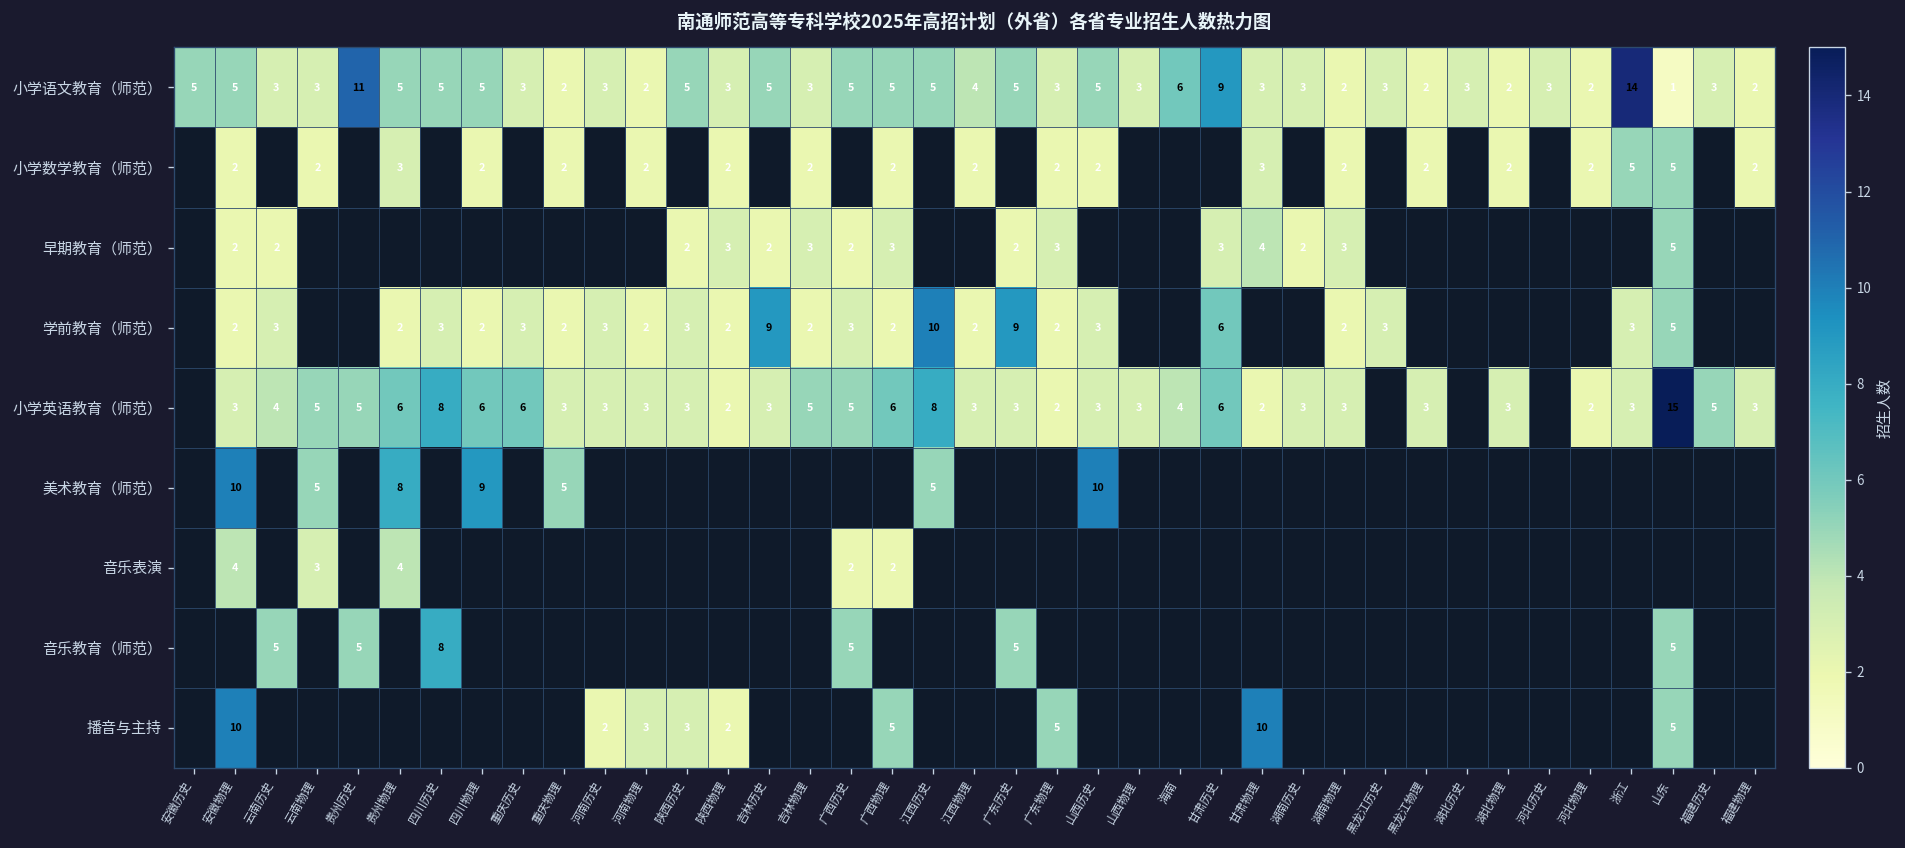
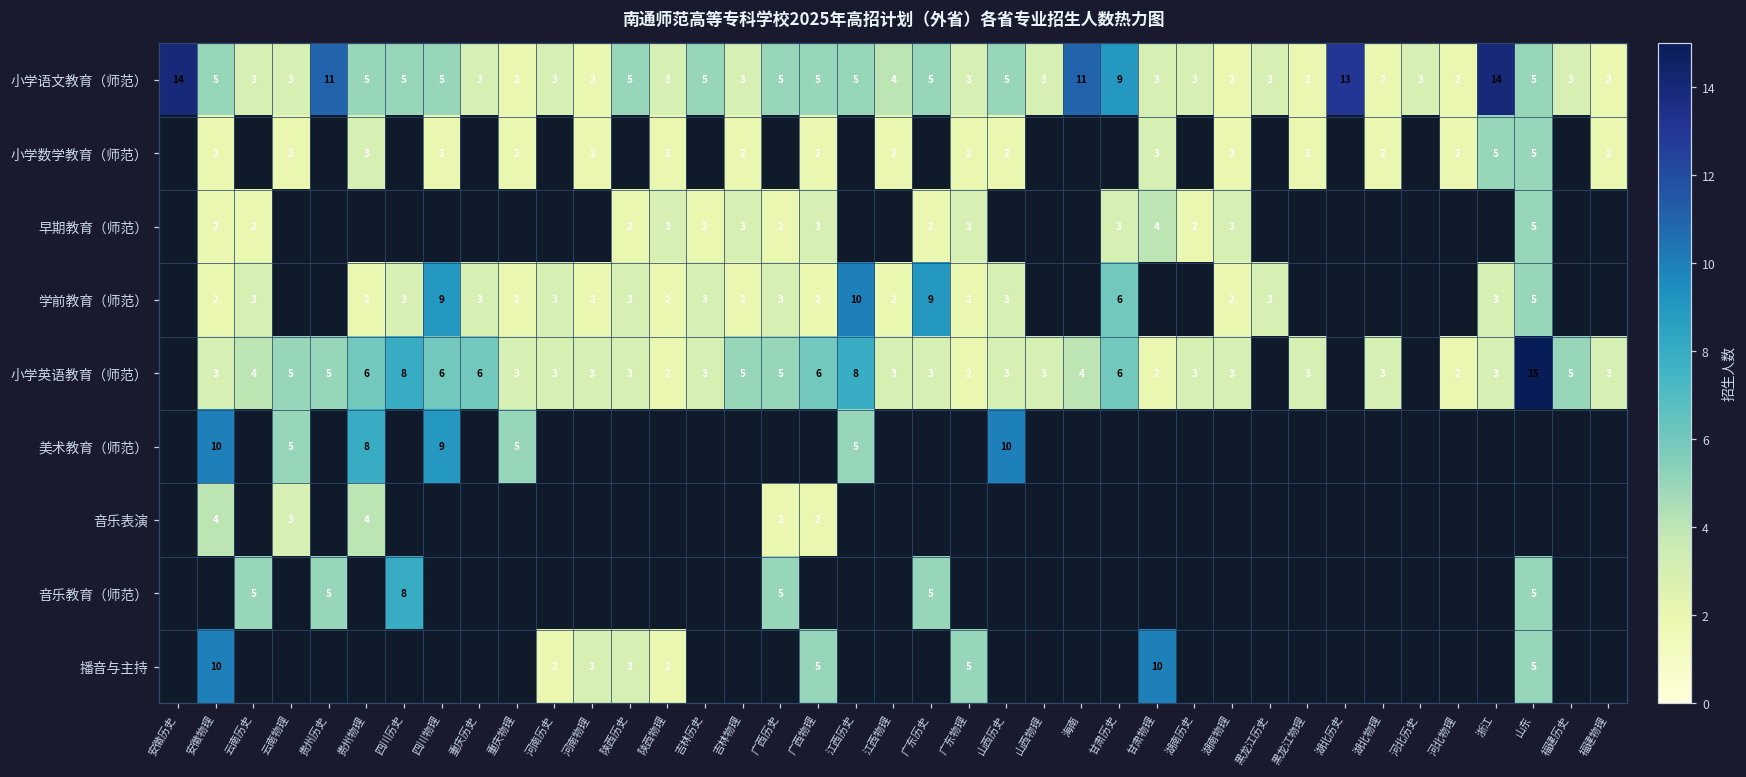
小学语文教育（师范）, 安徽历史: 5 -> 14
小学语文教育（师范）, 海南: 6 -> 11
小学语文教育（师范）, 湖北历史: 3 -> 13
小学语文教育（师范）, 山东: 1 -> 5
学前教育（师范）, 四川物理: 2 -> 9
学前教育（师范）, 吉林历史: 9 -> 3
